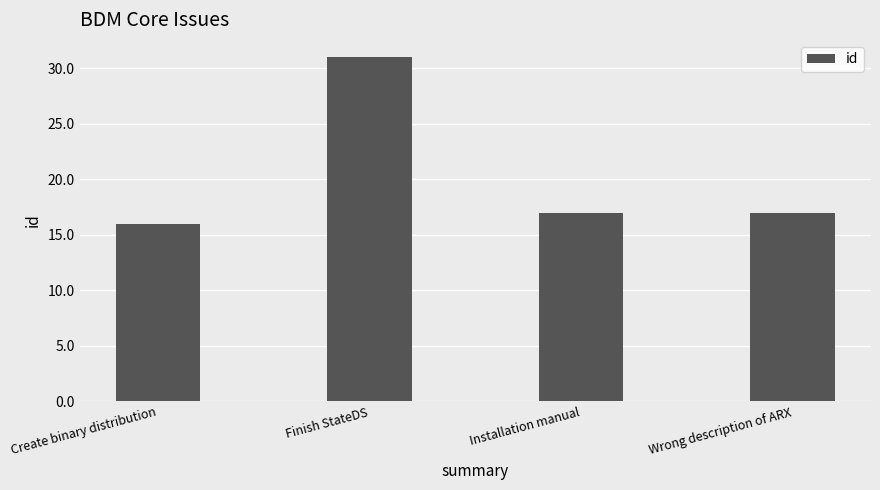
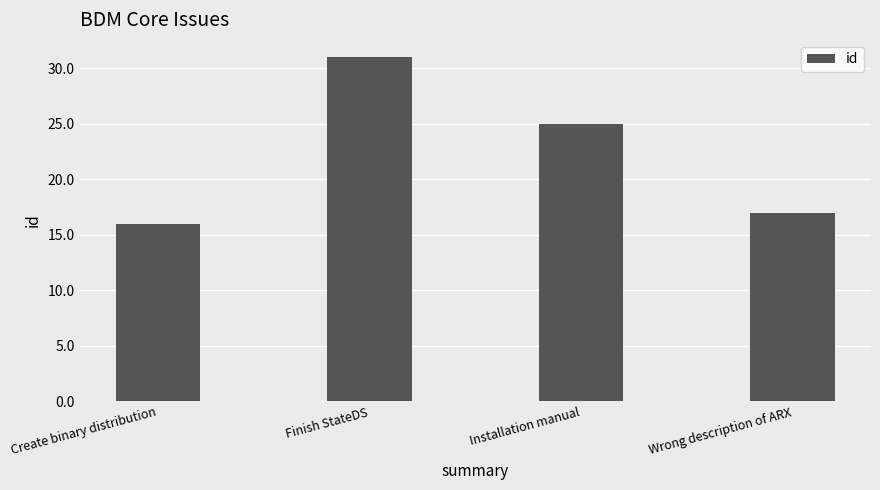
Installation manual: 17 -> 25
